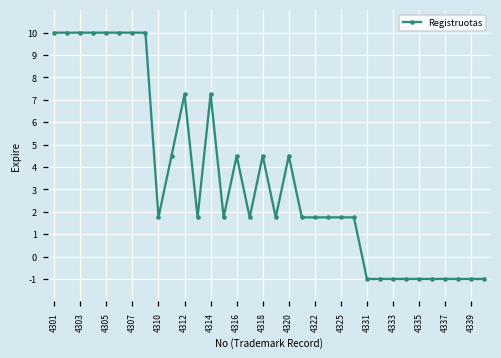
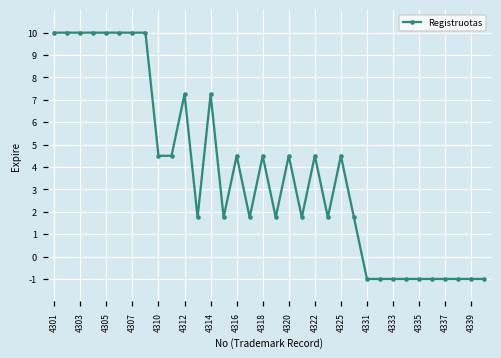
4310: 1.8 -> 4.5
4322: 1.8 -> 4.5
4325: 1.8 -> 4.5
